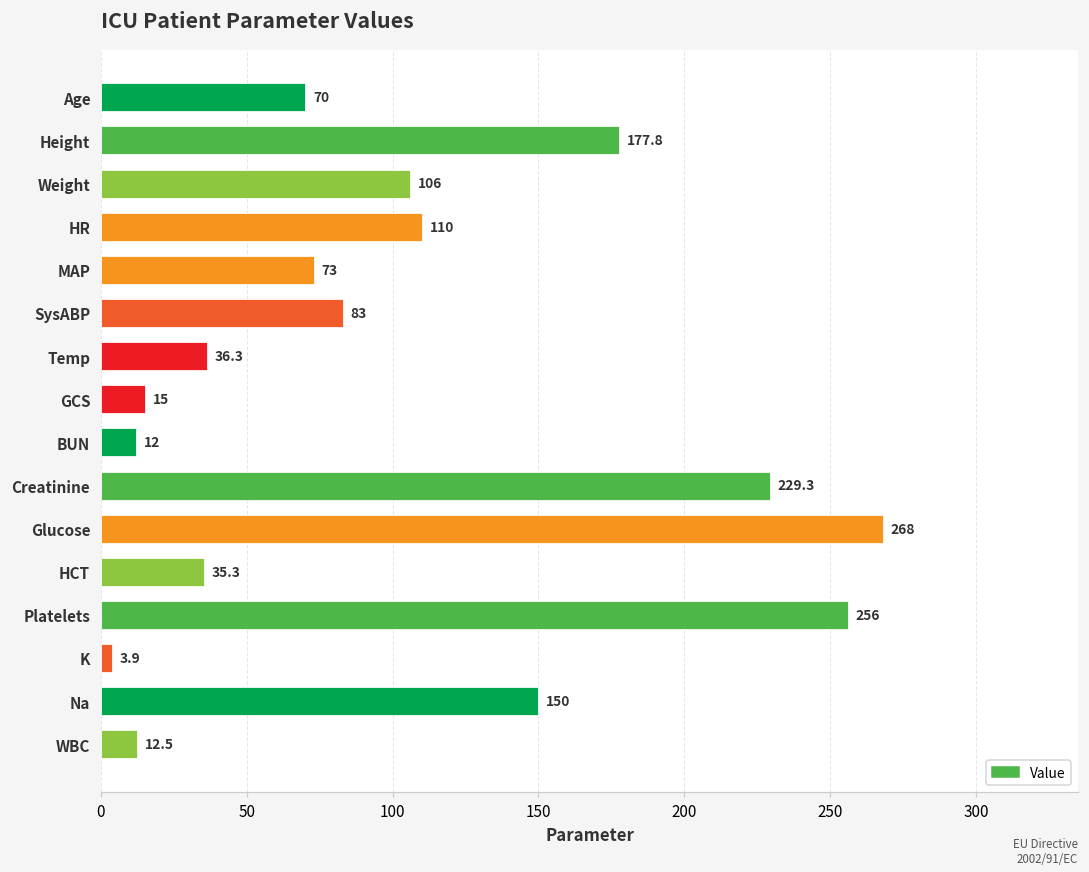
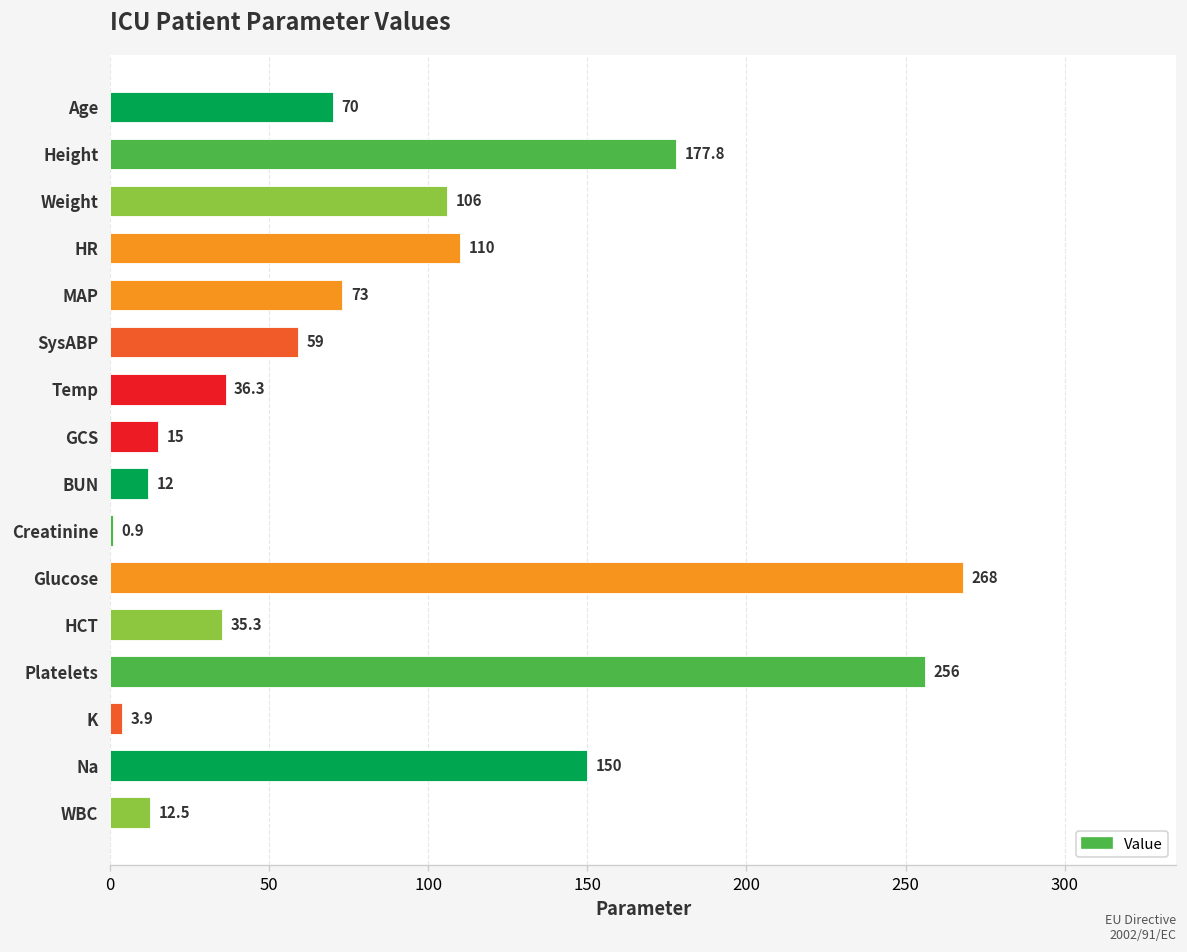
SysABP: 83 -> 59
Creatinine: 229.3 -> 0.9
